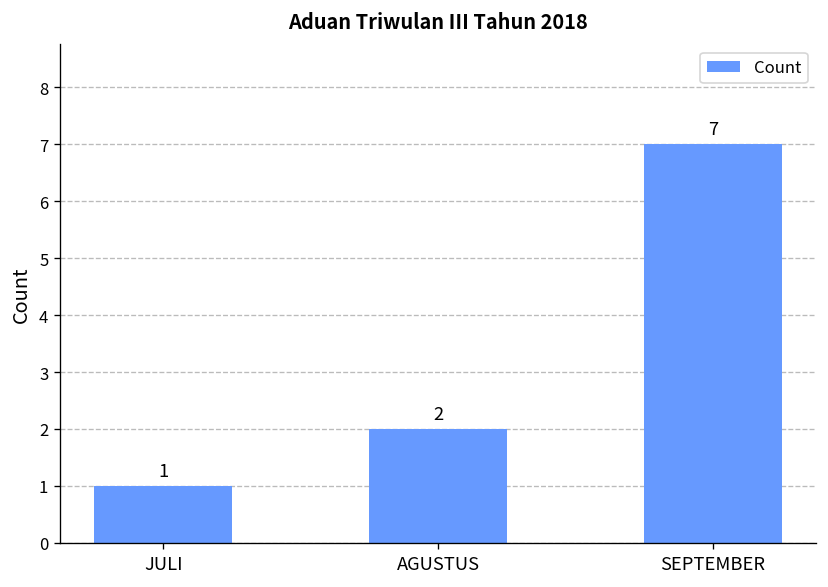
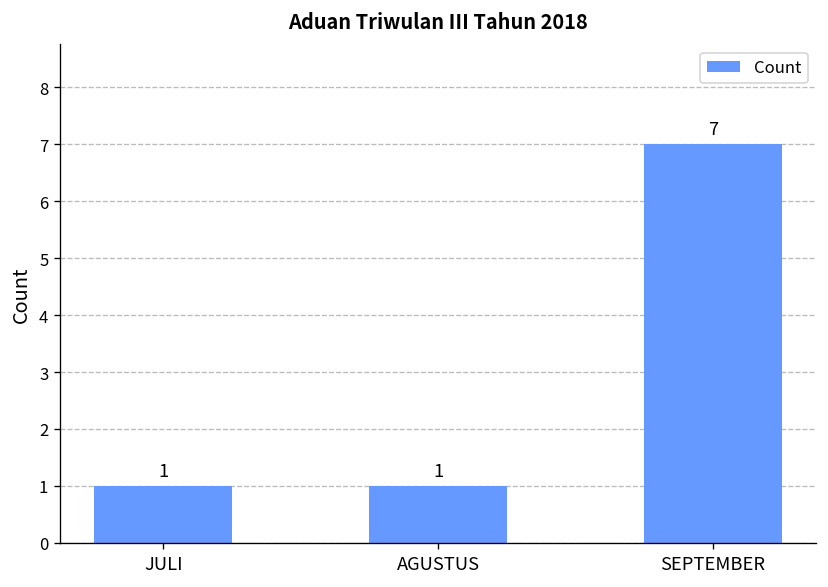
AGUSTUS: 2 -> 1
